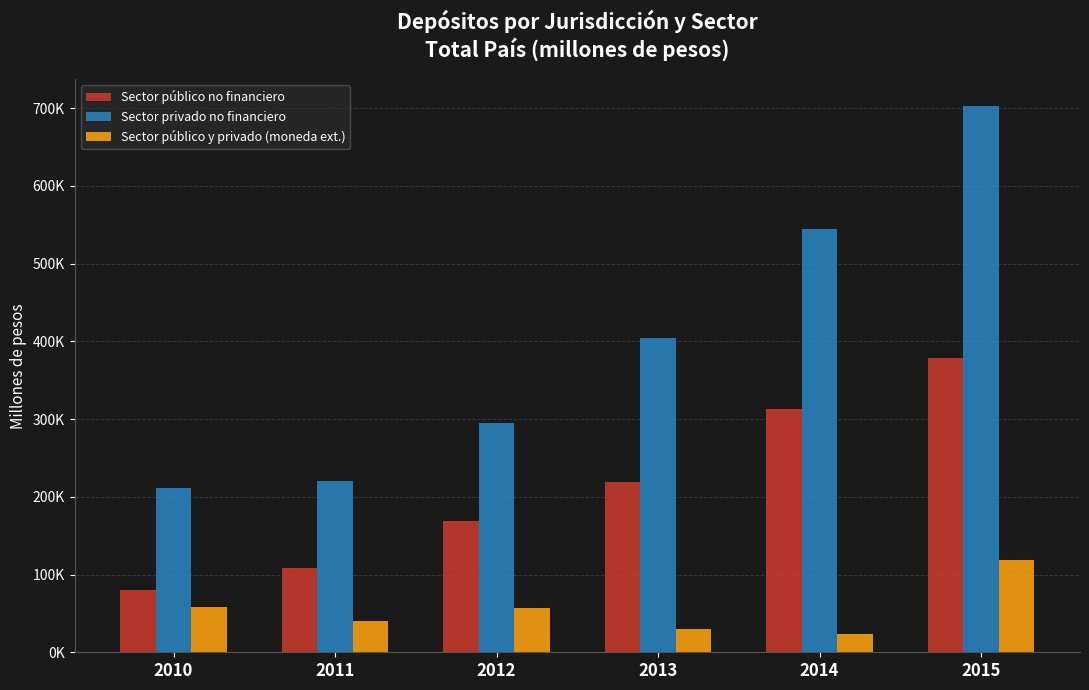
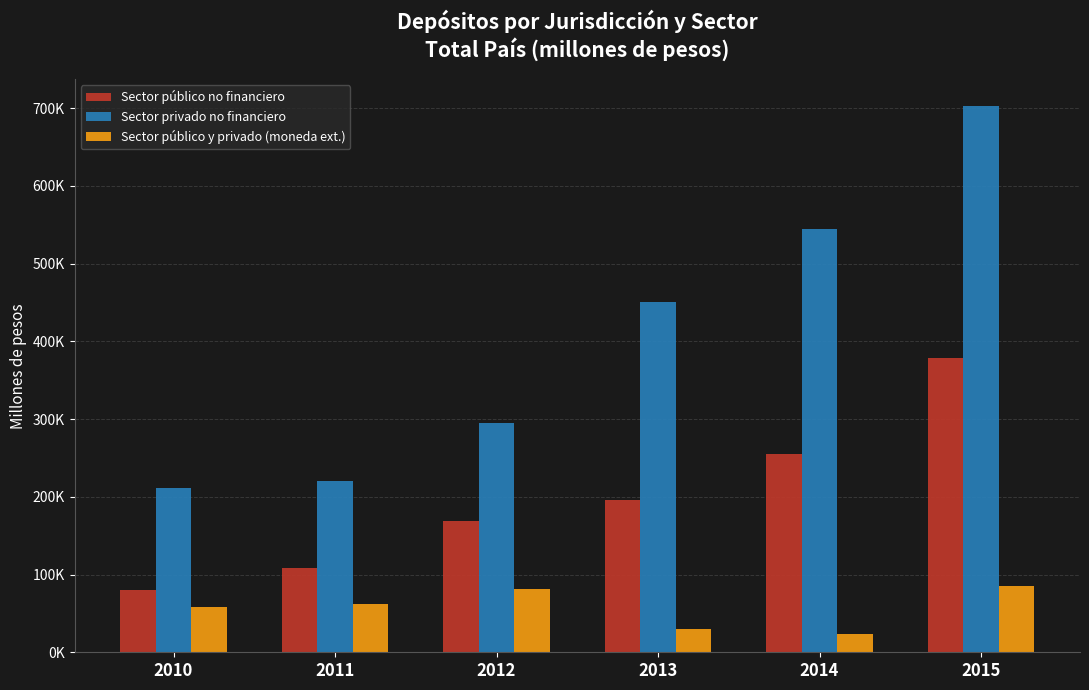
Sector público y privado (moneda ext.), 2011: 40000 -> 60000
Sector público y privado (moneda ext.), 2012: 60000 -> 80000
Sector público no financiero, 2013: 220000 -> 200000
Sector privado no financiero, 2013: 400000 -> 450000
Sector público no financiero, 2014: 310000 -> 260000
Sector público y privado (moneda ext.), 2015: 120000 -> 90000
